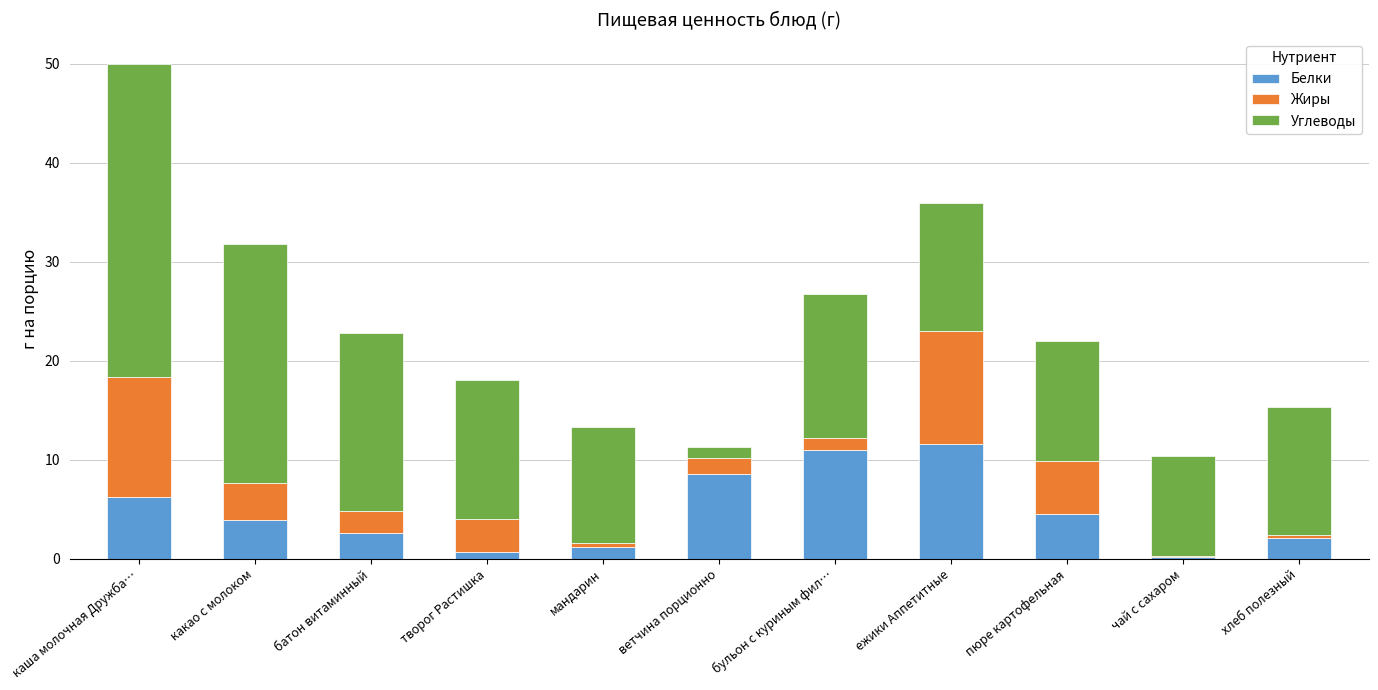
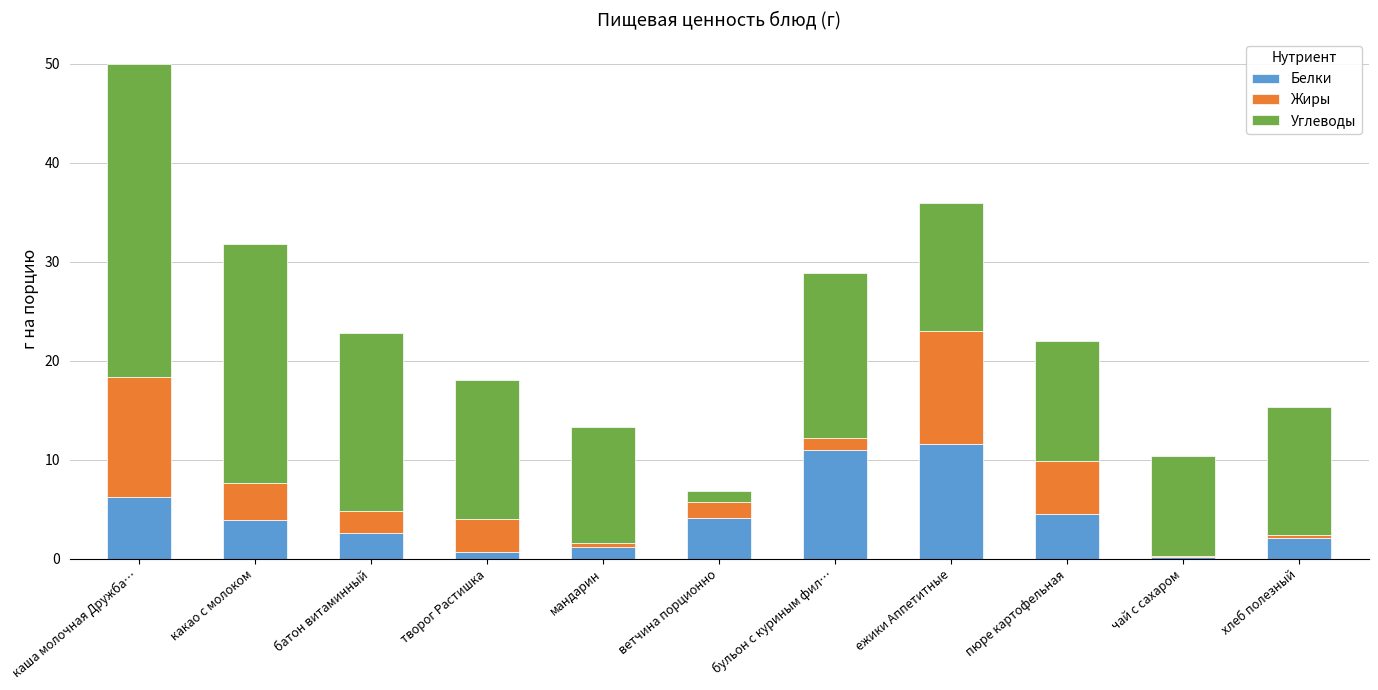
Белки, ветчина порционно: 9 -> 4
Углеводы, бульон с куриным фил…: 15 -> 17
